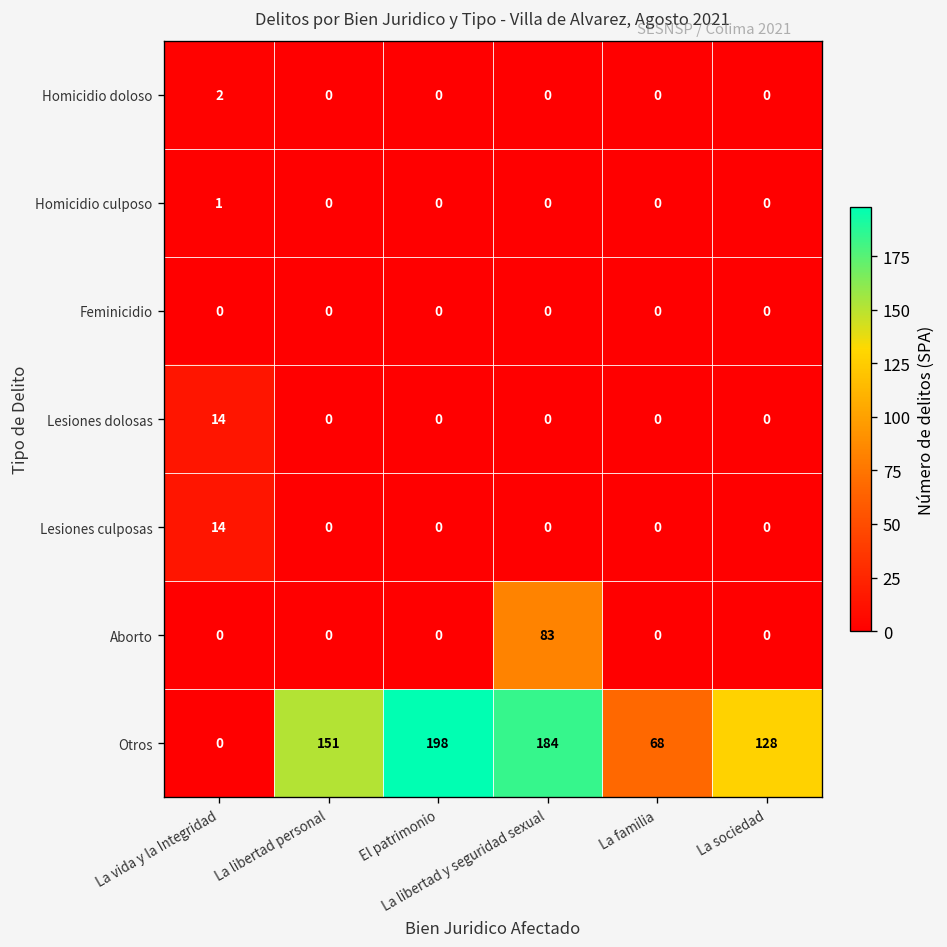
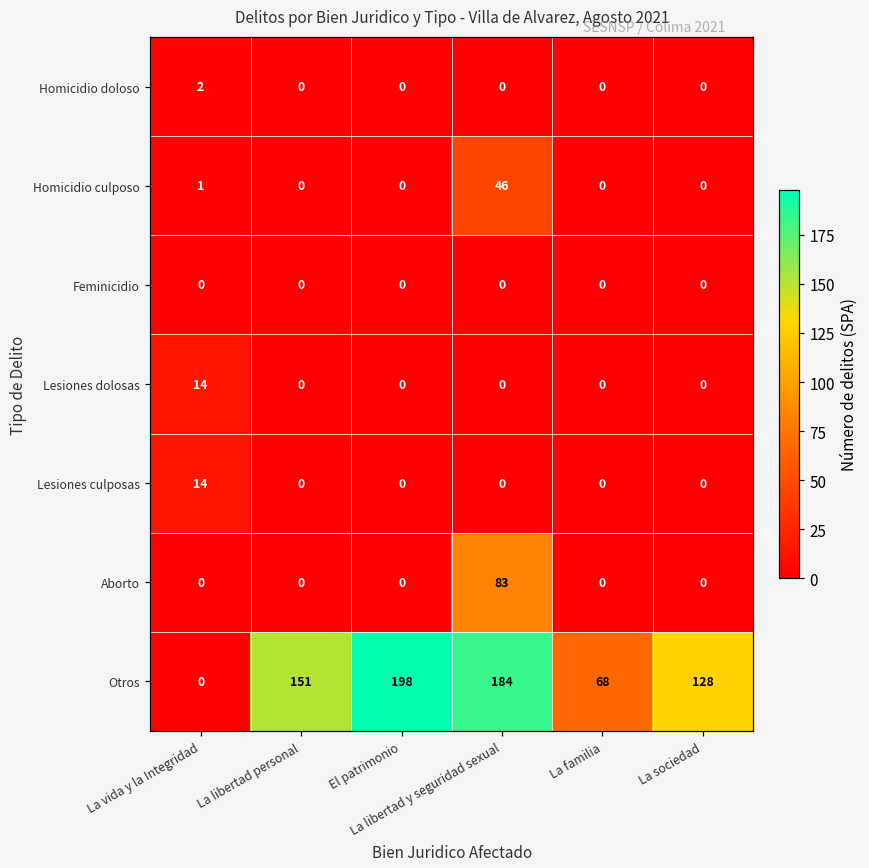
Homicidio culposo, La libertad y seguridad sexual: 0 -> 46
